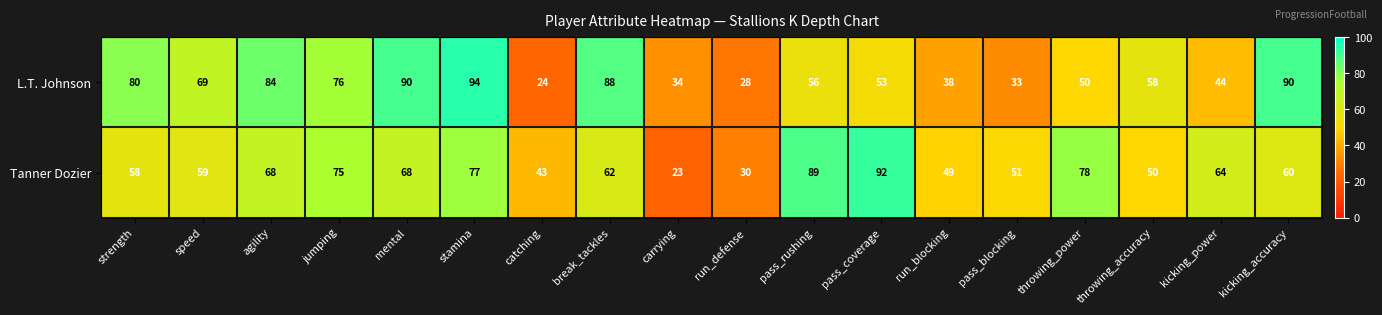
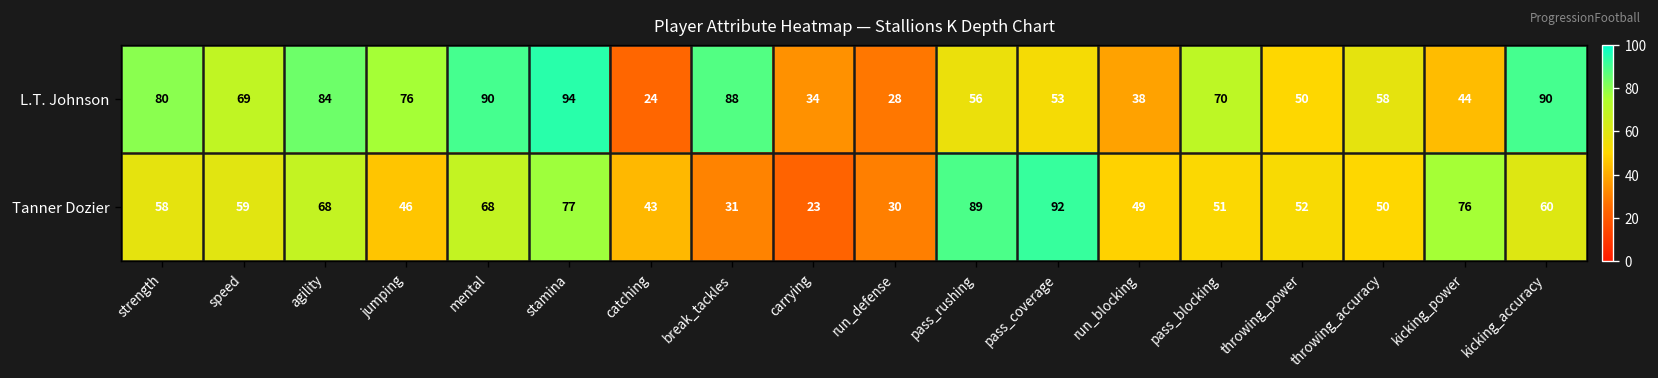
L.T. Johnson, pass_blocking: 33 -> 70
Tanner Dozier, jumping: 75 -> 46
Tanner Dozier, break_tackles: 62 -> 31
Tanner Dozier, throwing_power: 78 -> 52
Tanner Dozier, kicking_power: 64 -> 76
